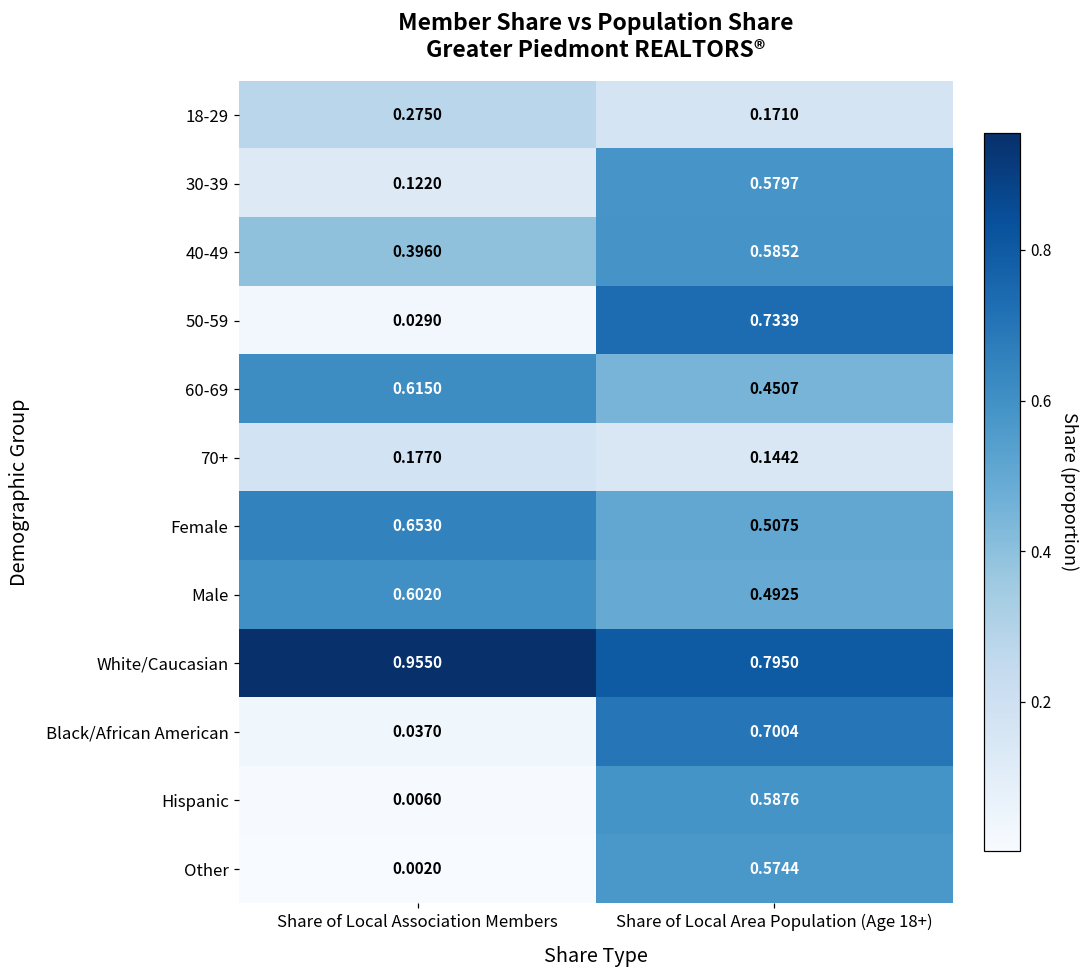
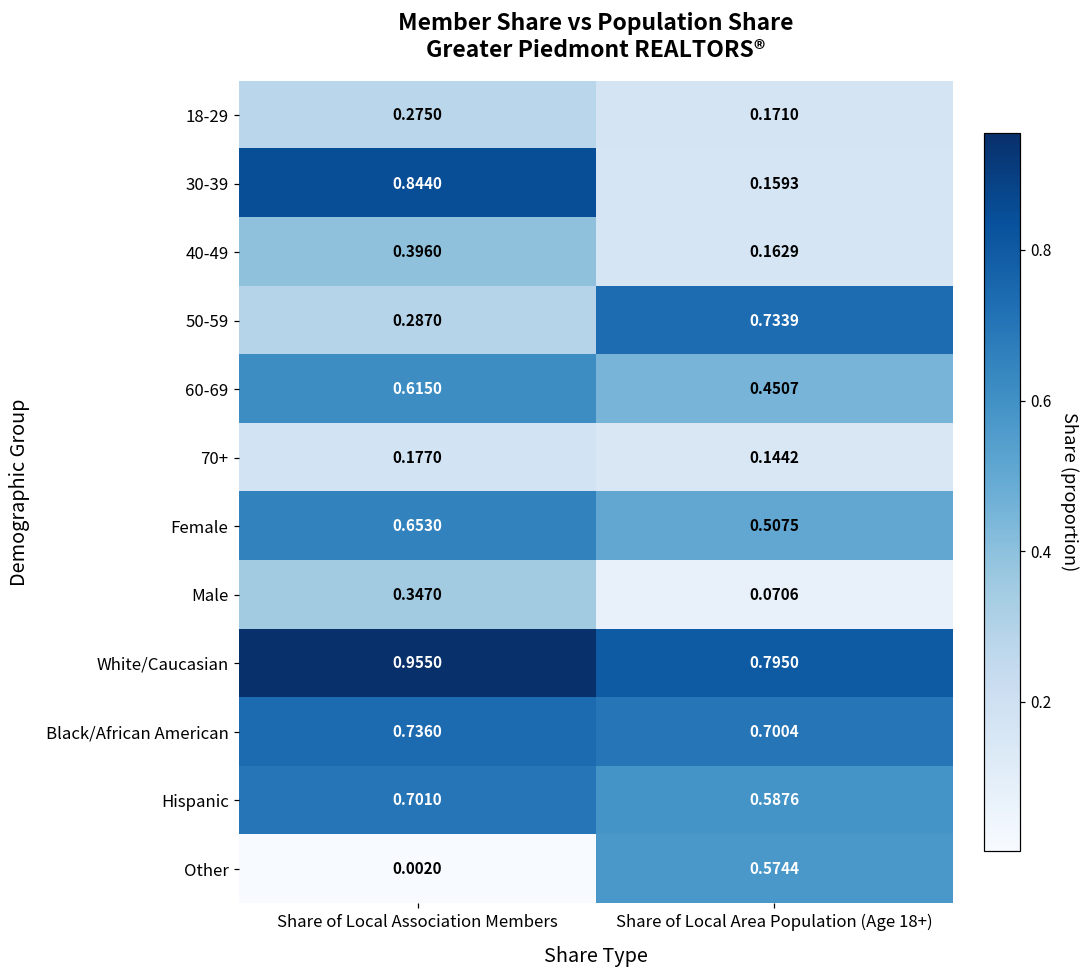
30-39, Share of Local Association Members: 0.1220 -> 0.8440
30-39, Share of Local Area Population (Age 18+): 0.5797 -> 0.1593
40-49, Share of Local Area Population (Age 18+): 0.5852 -> 0.1629
50-59, Share of Local Association Members: 0.0290 -> 0.2870
Male, Share of Local Association Members: 0.6020 -> 0.3470
Male, Share of Local Area Population (Age 18+): 0.4925 -> 0.0706
Black/African American, Share of Local Association Members: 0.0370 -> 0.7360
Hispanic, Share of Local Association Members: 0.0060 -> 0.7010
